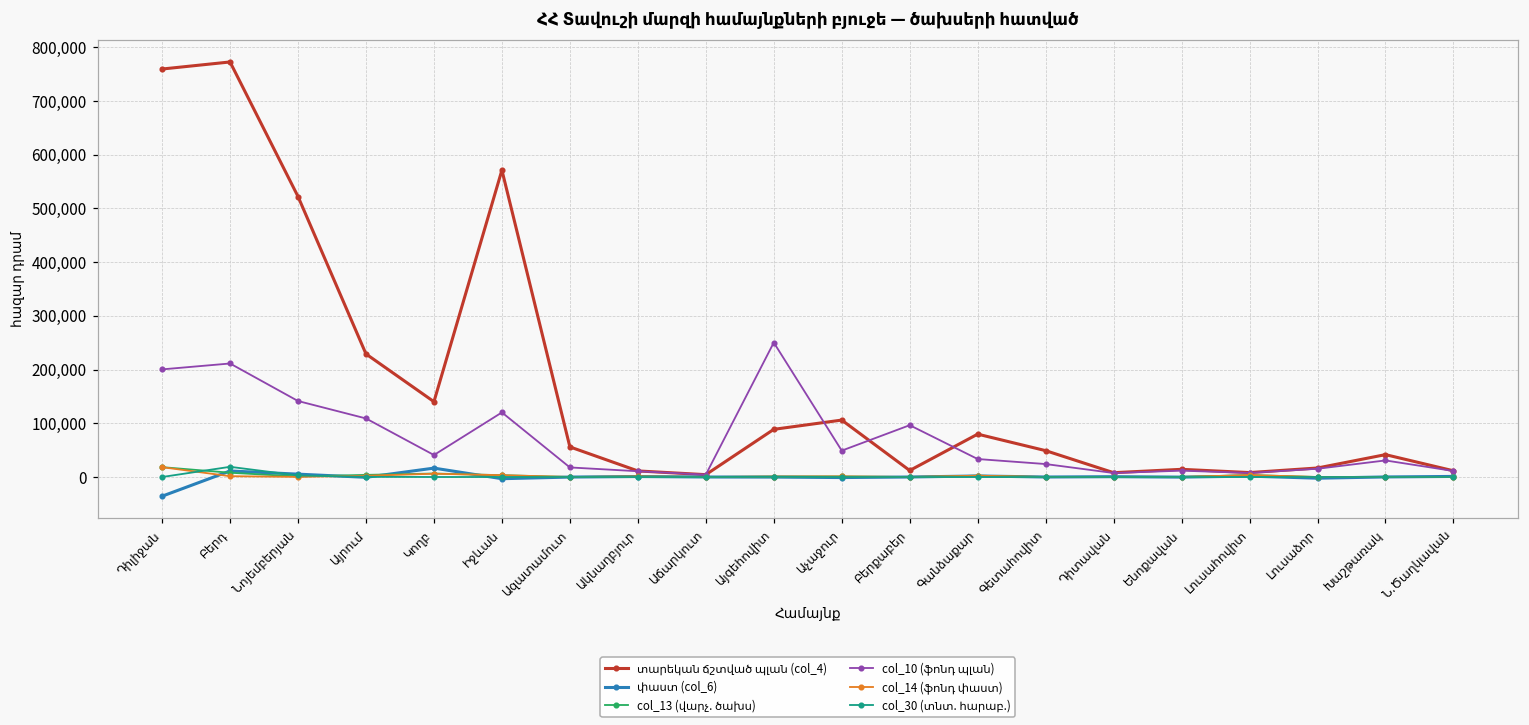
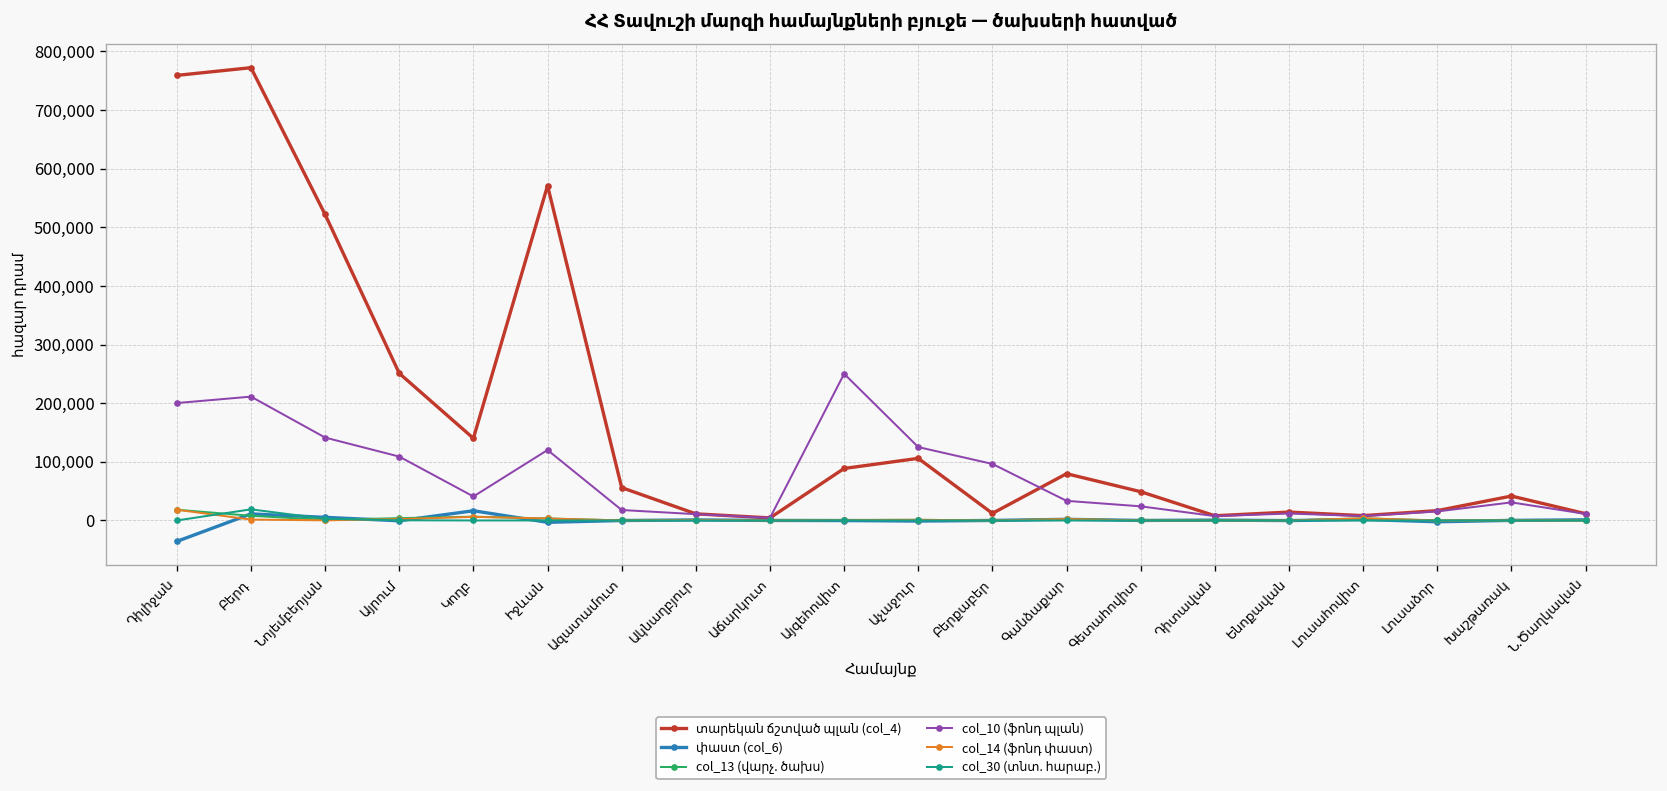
տարեկան ճշտված պլան (col_4), Այրում: 230,000 -> 250,000
col_10 (ֆոնդ պլան), Աչաջուր: 50,000 -> 130,000
